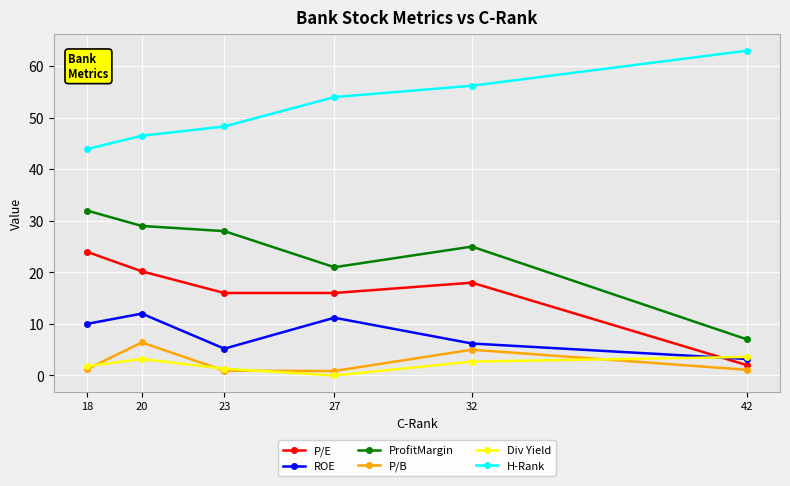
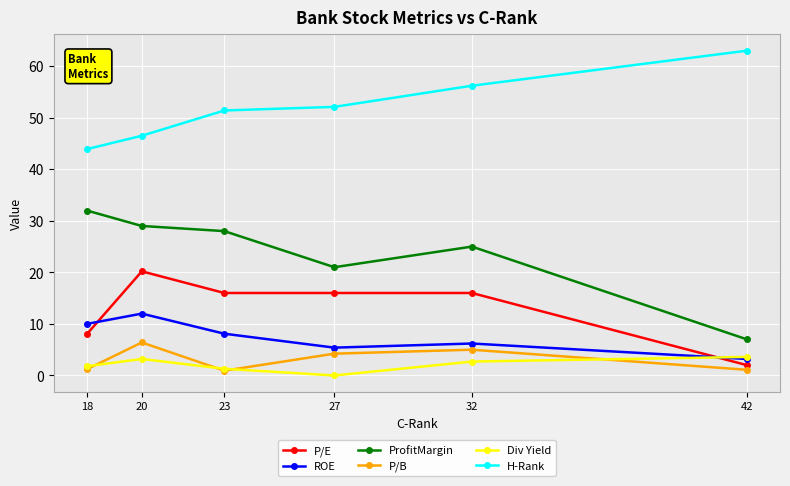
P/E, 18: 24 -> 8
ROE, 23: 5 -> 8
H-Rank, 23: 48 -> 51
ROE, 27: 11 -> 5
P/B, 27: 1 -> 4
H-Rank, 27: 54 -> 52
P/E, 32: 18 -> 16
